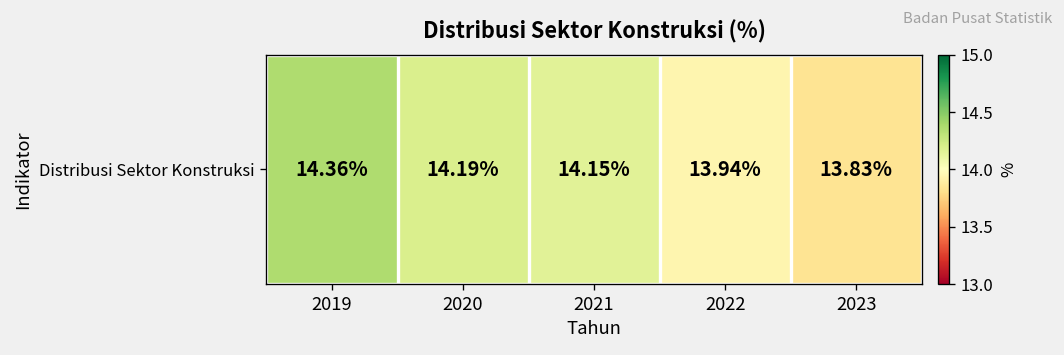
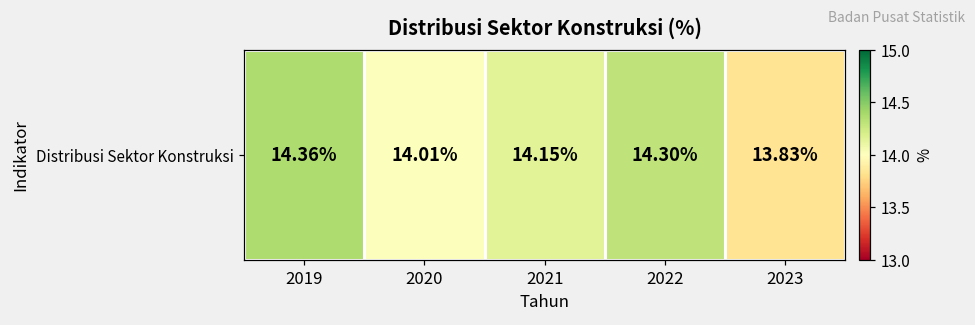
Distribusi Sektor Konstruksi, 2020: 14.19% -> 14.01%
Distribusi Sektor Konstruksi, 2022: 13.94% -> 14.30%
